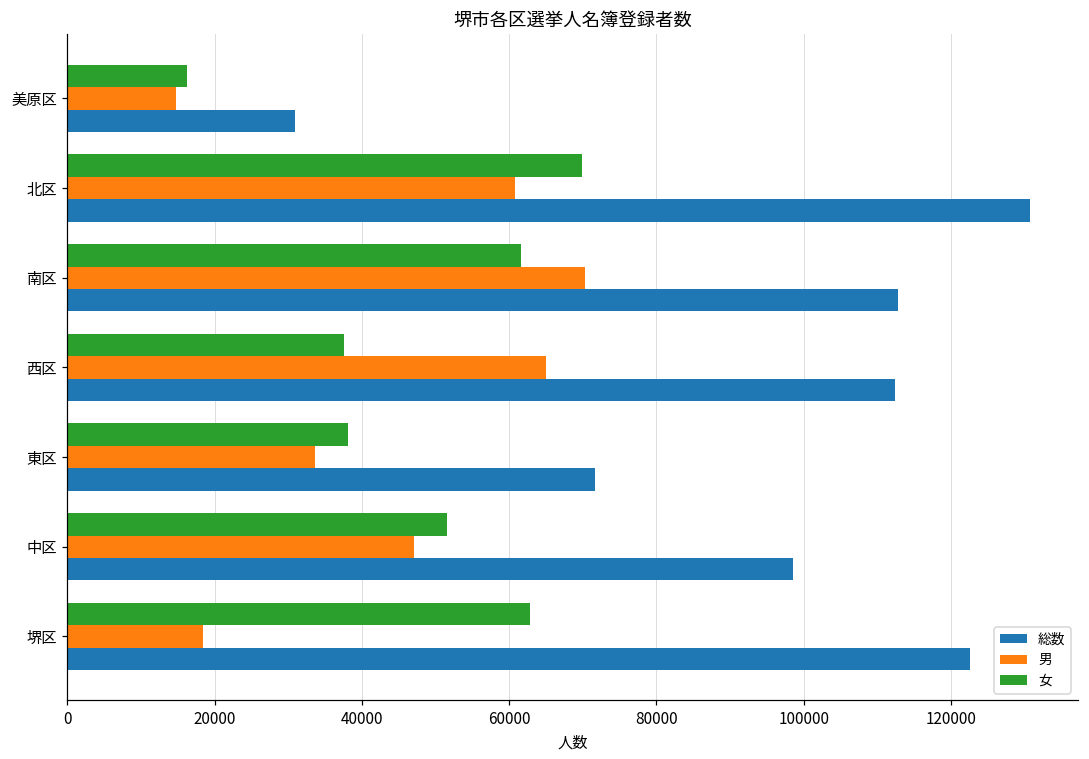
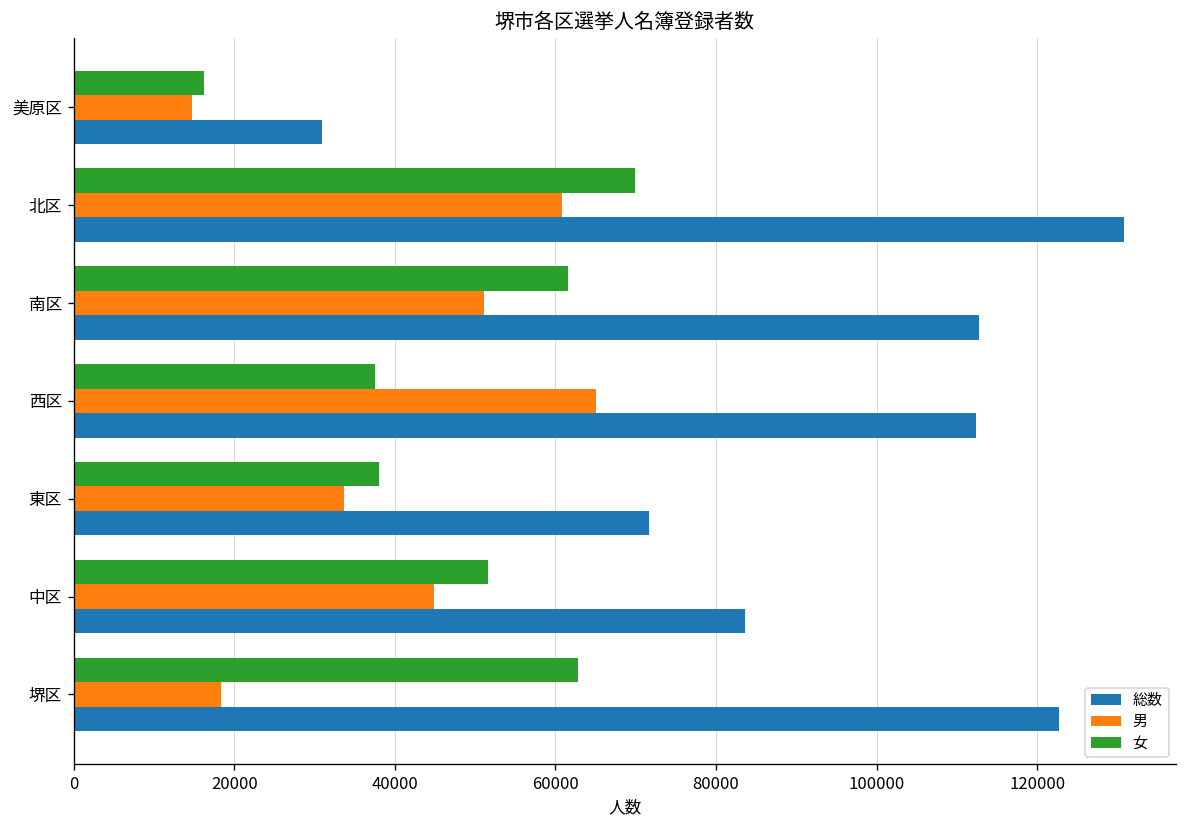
男, 南区: 70000 -> 51000
男, 中区: 47000 -> 45000
総数, 中区: 99000 -> 84000
